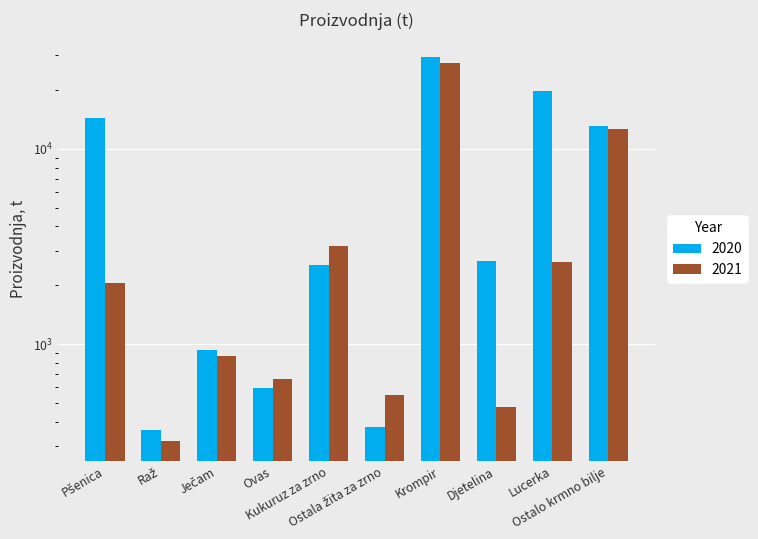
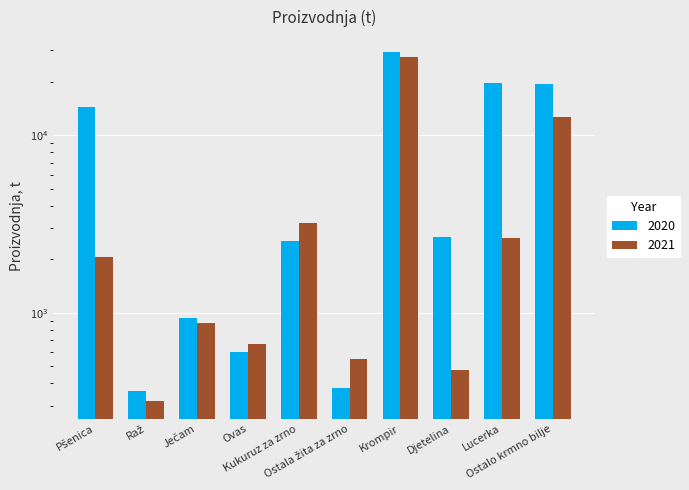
2020, Ostalo krmno bilje: 13000 -> 19000
